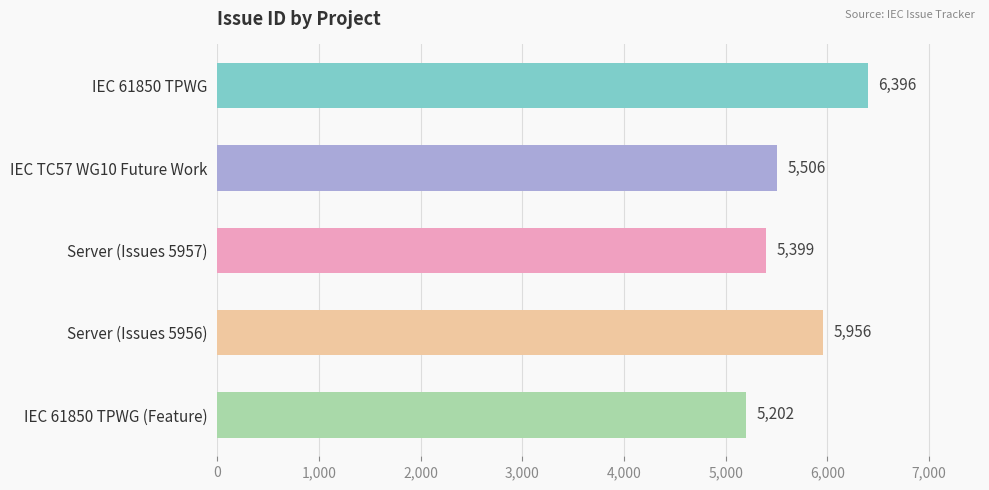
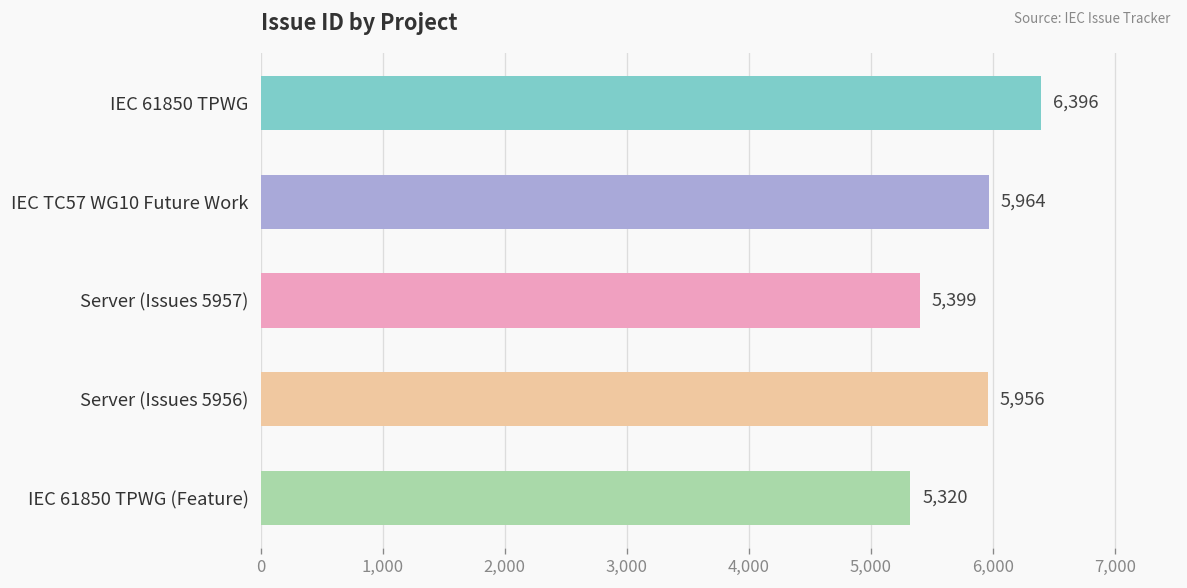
IEC TC57 WG10 Future Work: 5,506 -> 5,964
IEC 61850 TPWG (Feature): 5,202 -> 5,320
